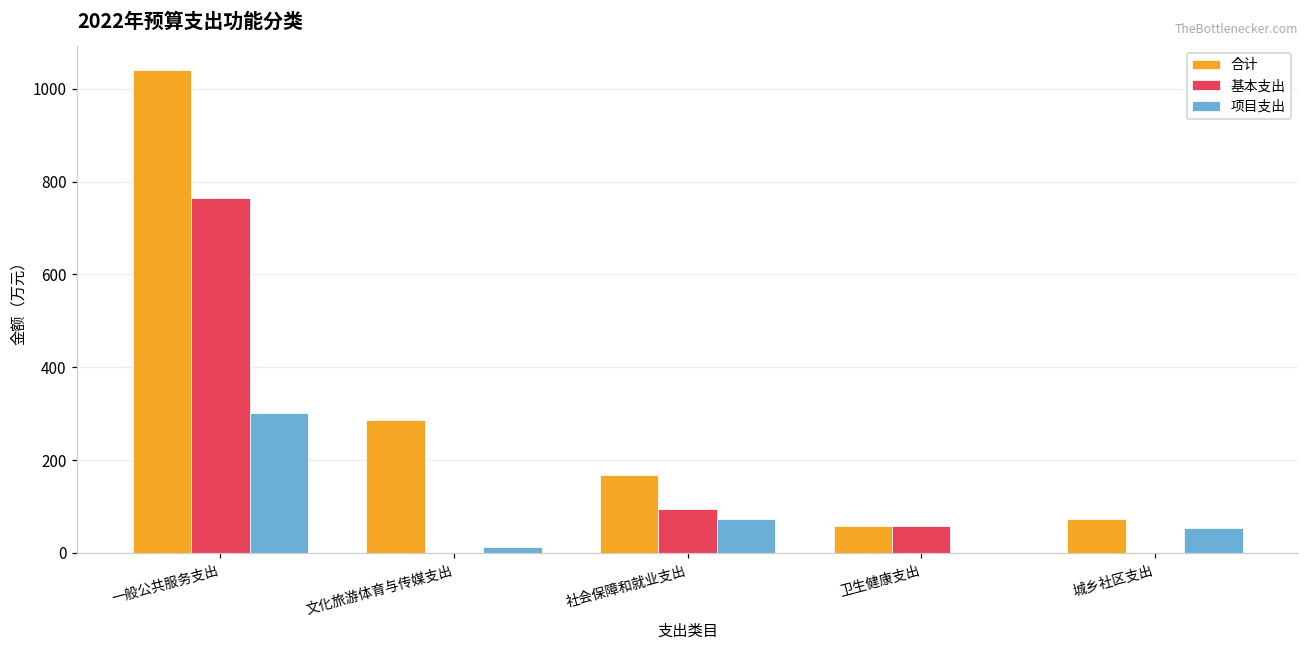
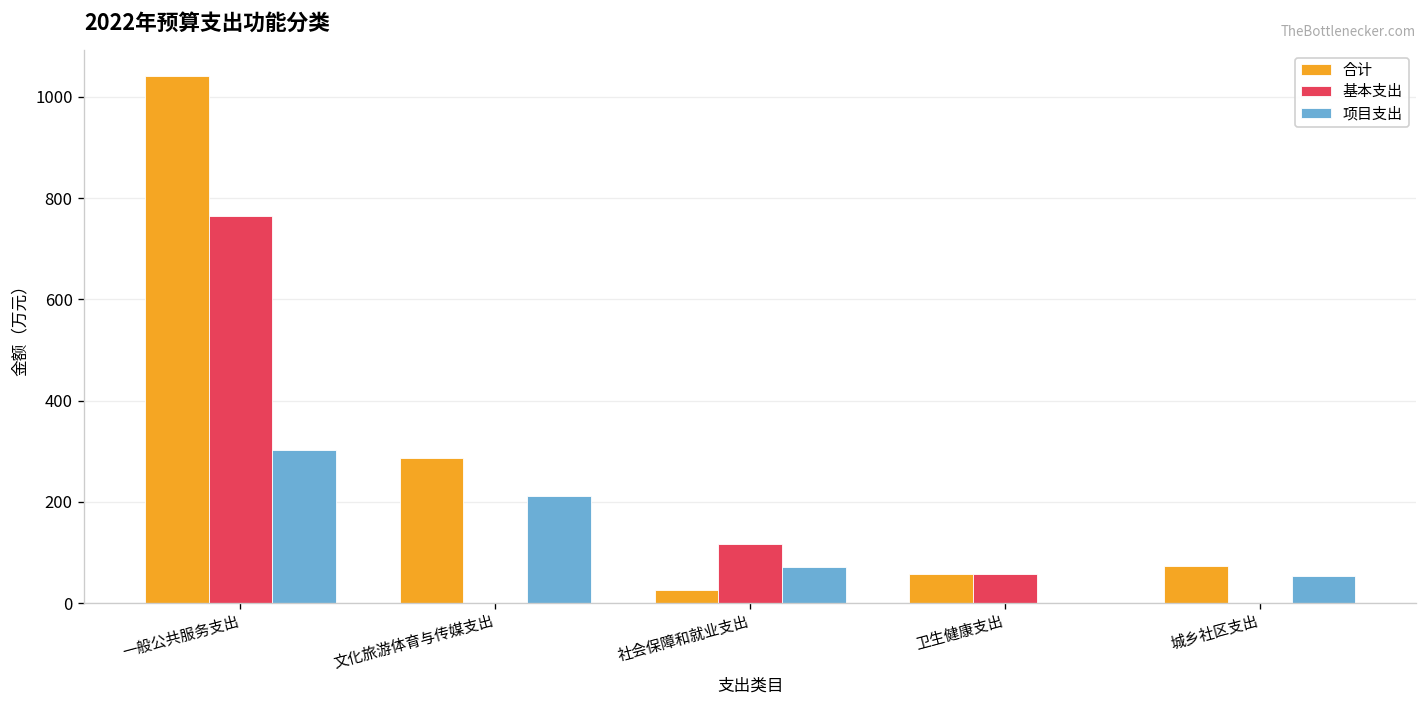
项目支出, 文化旅游体育与传媒支出: 10 -> 210
合计, 社会保障和就业支出: 170 -> 30
基本支出, 社会保障和就业支出: 100 -> 120
